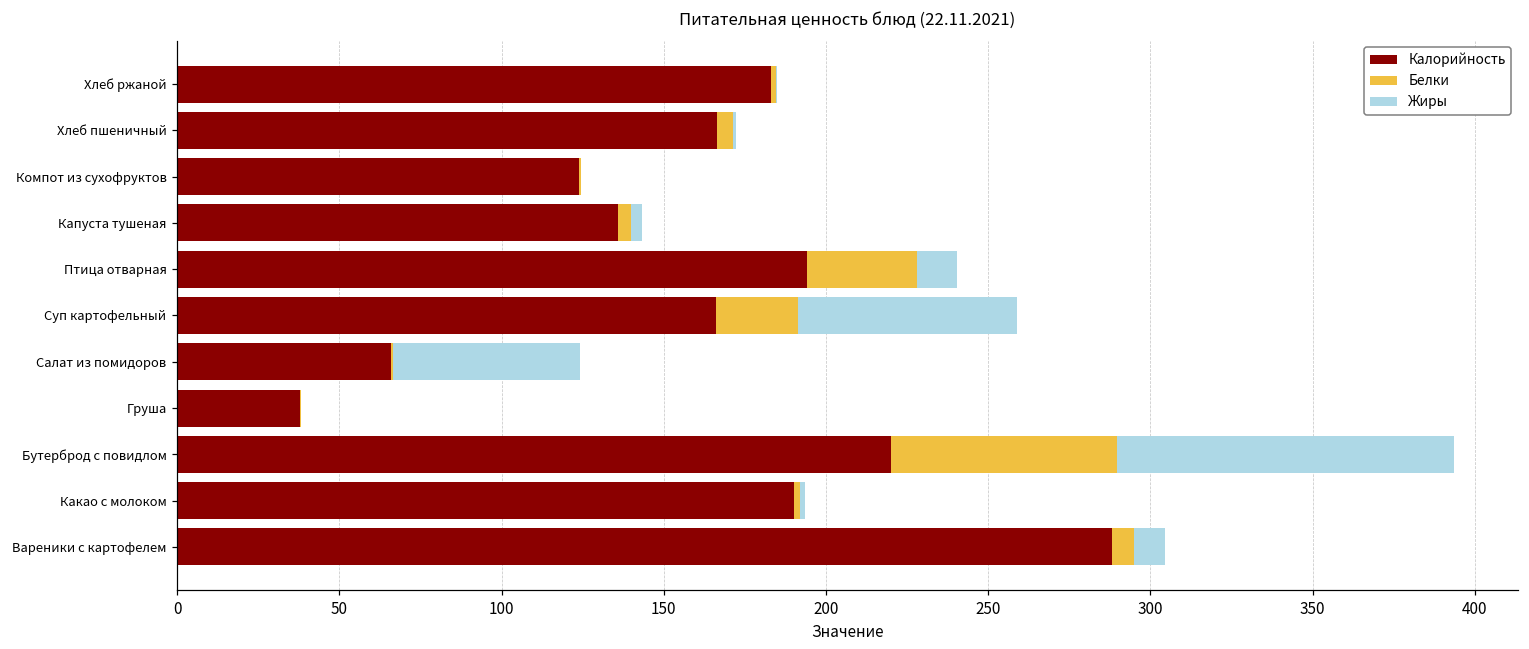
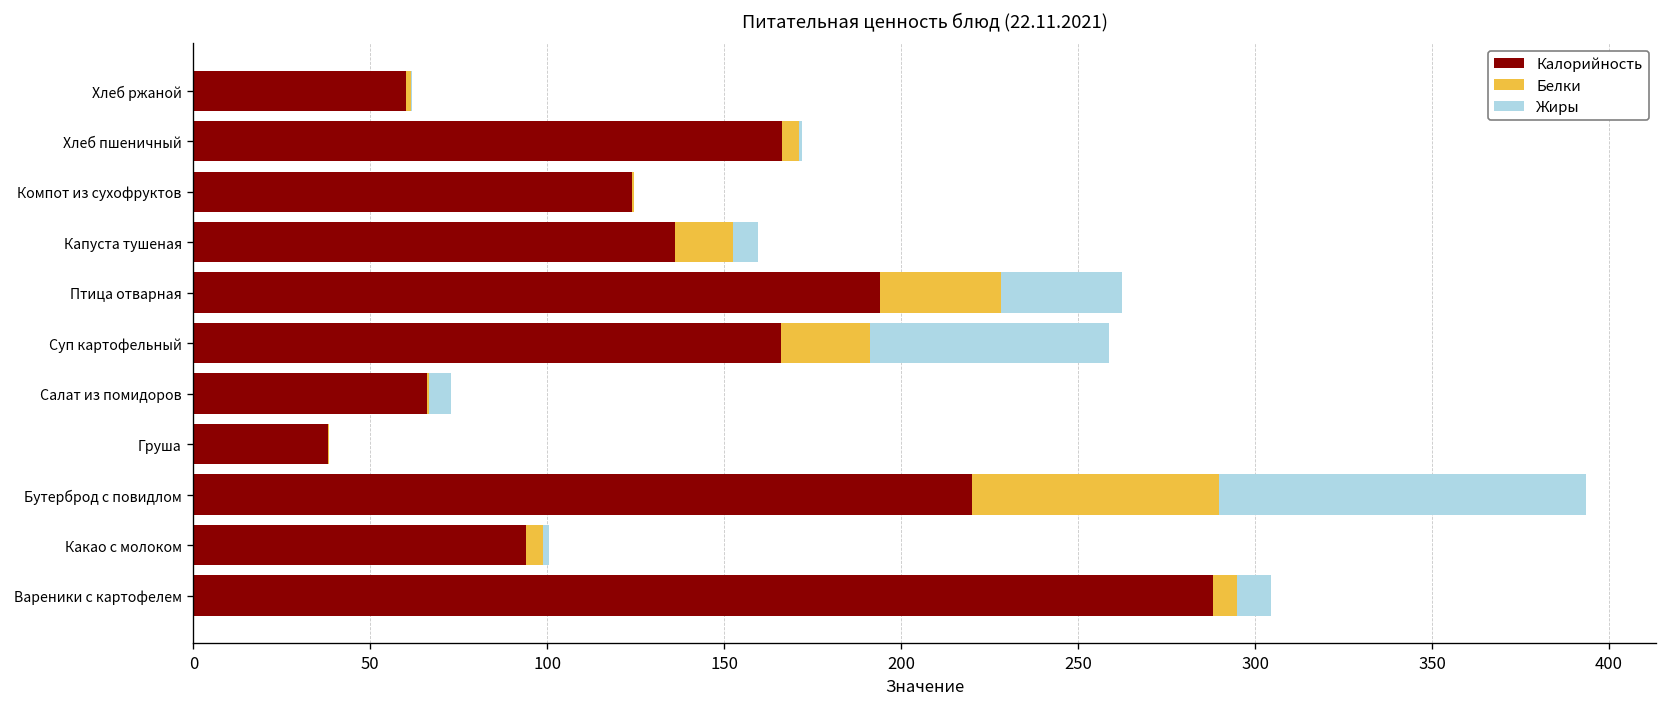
Калорийность, Хлеб ржаной: 183 -> 60
Белки, Капуста тушеная: 4 -> 17
Жиры, Капуста тушеная: 3 -> 7
Жиры, Птица отварная: 12 -> 34
Жиры, Салат из помидоров: 58 -> 6
Калорийность, Какао с молоком: 190 -> 94
Белки, Какао с молоком: 2 -> 5
